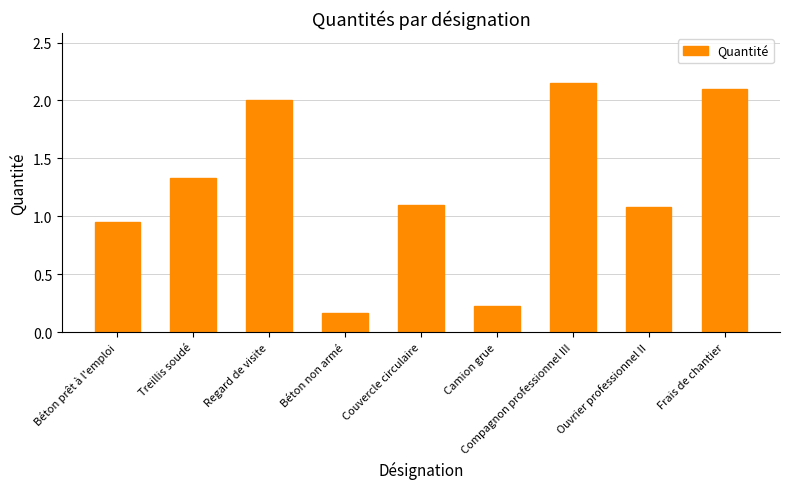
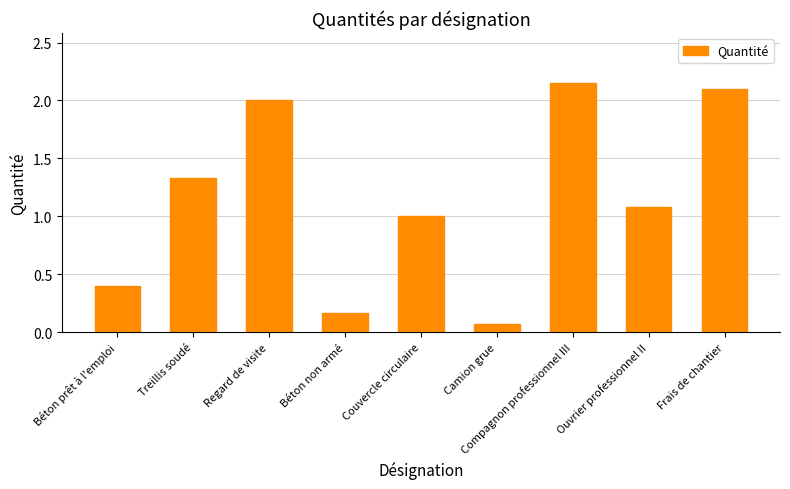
Béton prêt à l'emploi: 0.95 -> 0.40
Couvercle circulaire: 1.1 -> 1.0
Camion grue: 0.22 -> 0.07
